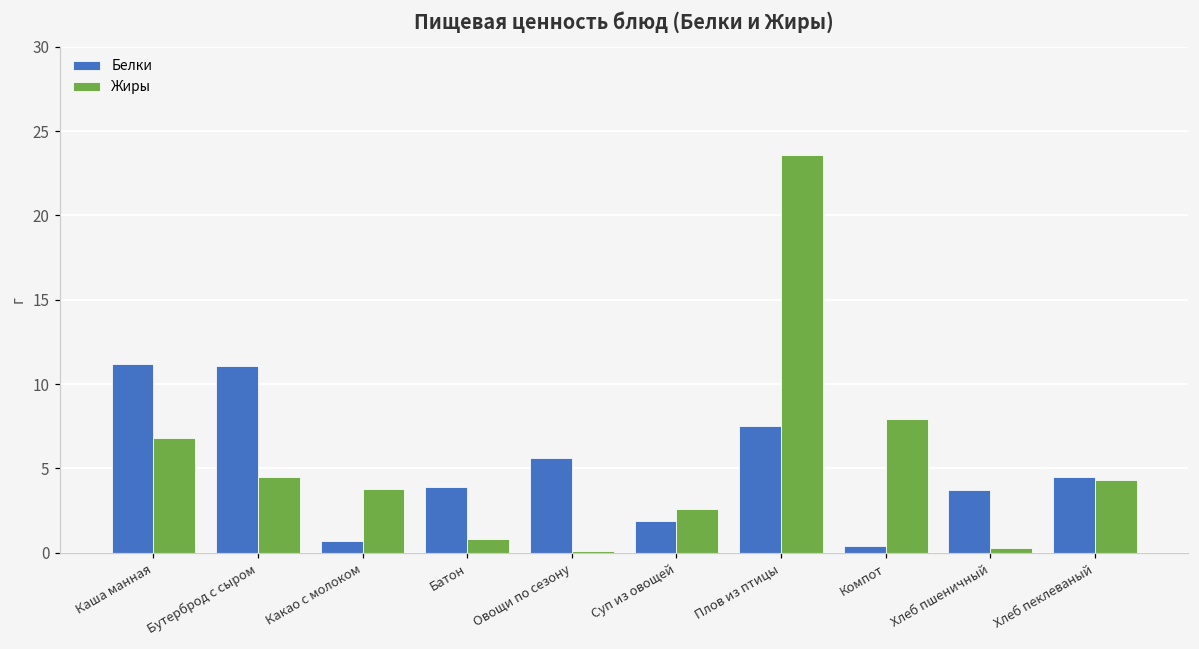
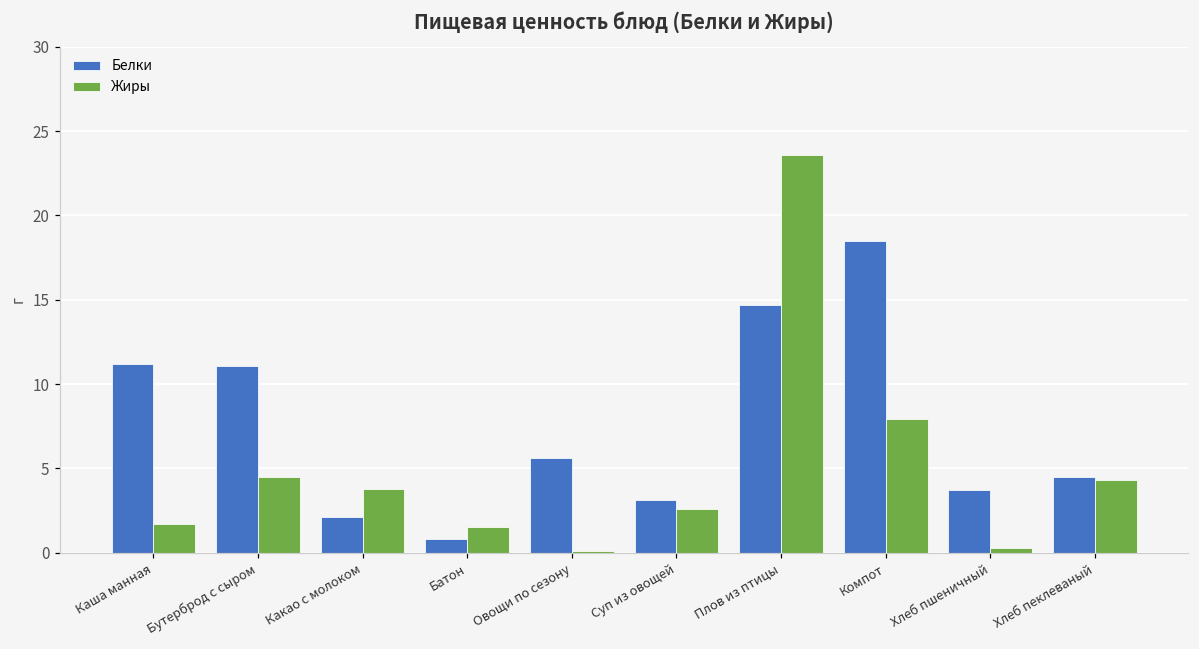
Жиры, Каша манная: 6.8 -> 1.7
Белки, Какао с молоком: 0.7 -> 2.1
Белки, Батон: 3.9 -> 0.8
Жиры, Батон: 0.8 -> 1.5
Белки, Суп из овощей: 1.9 -> 3.1
Белки, Плов из птицы: 7.5 -> 14.7
Белки, Компот: 0.4 -> 18.5
